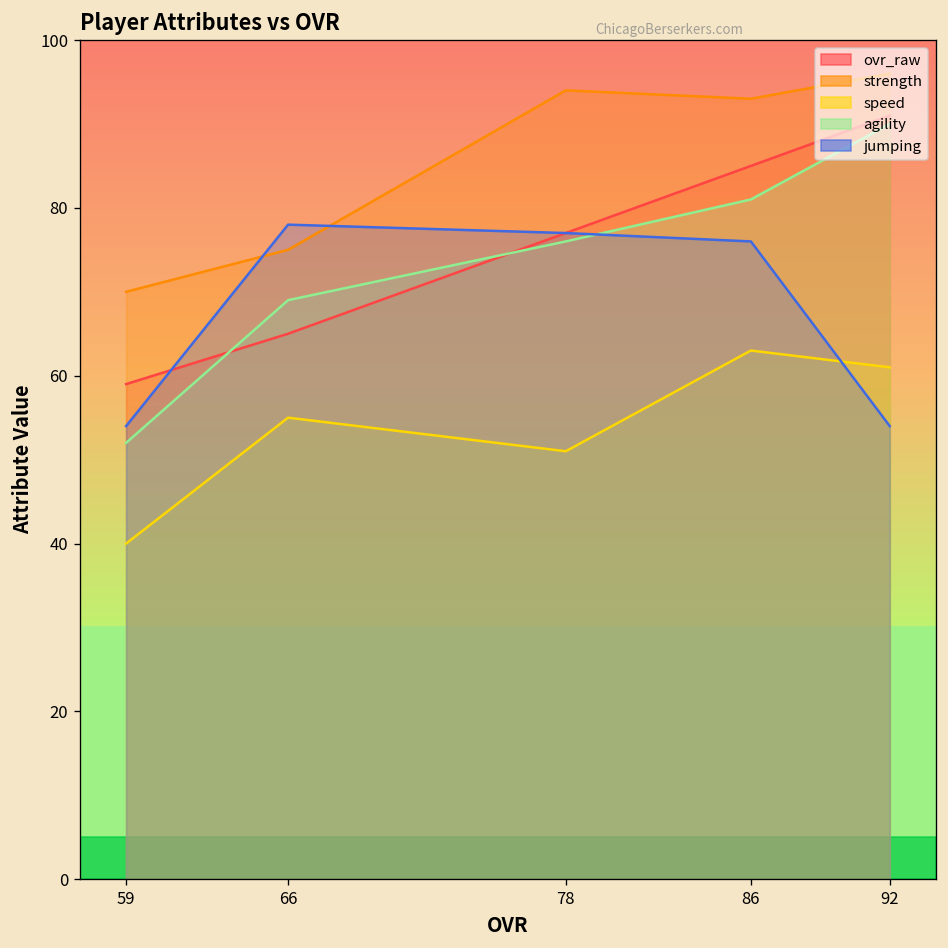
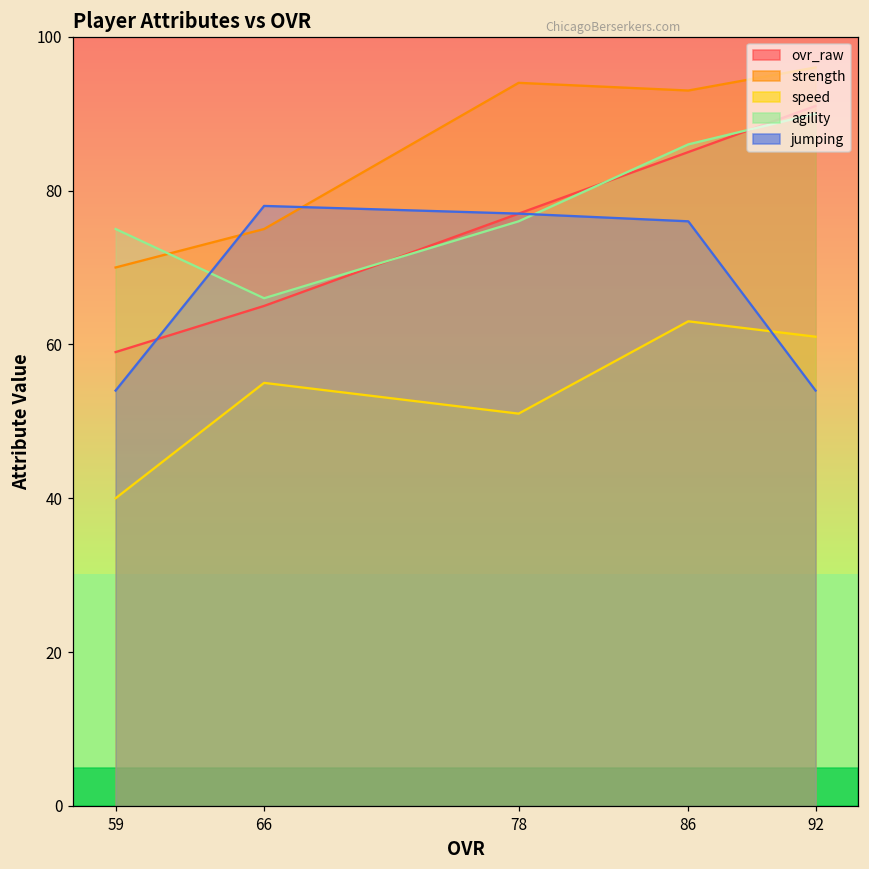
agility, 59: 52 -> 75
agility, 66: 69 -> 66
agility, 86: 81 -> 86
